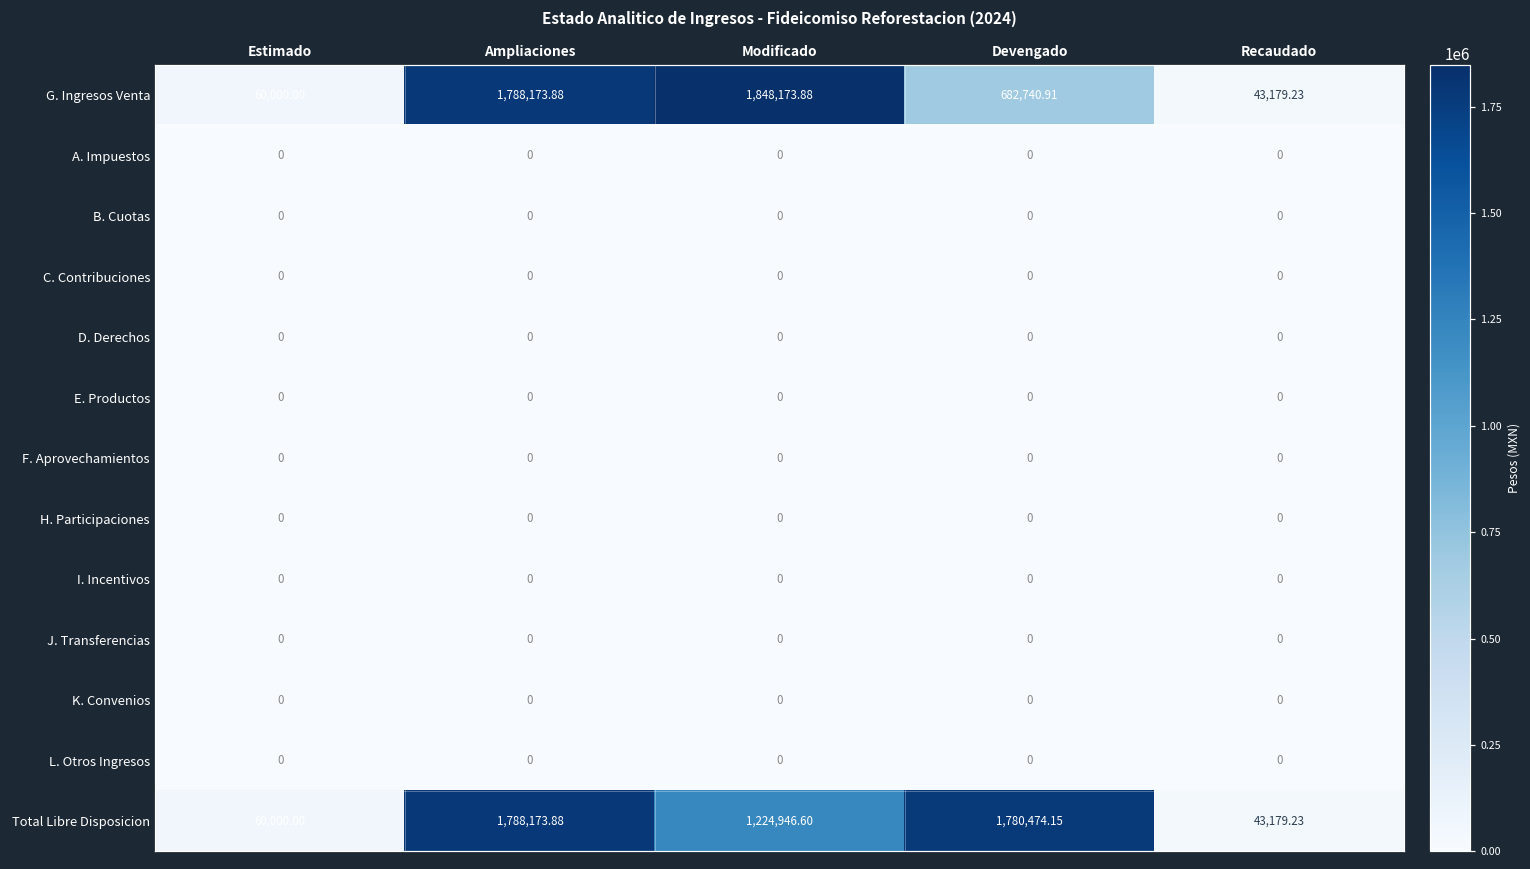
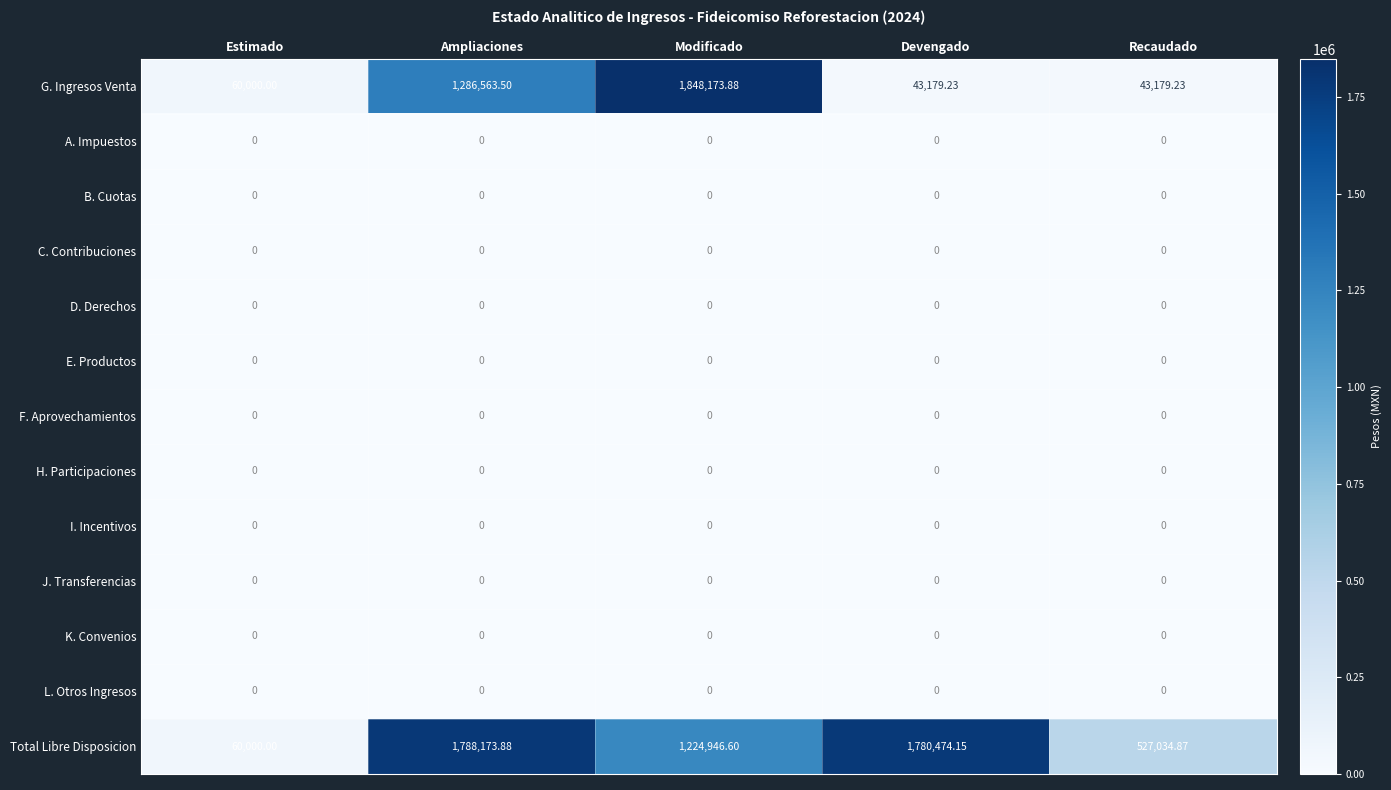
G. Ingresos Venta, Ampliaciones: 1,788,173.88 -> 1,286,563.50
G. Ingresos Venta, Devengado: 682,740.91 -> 43,179.23
Total Libre Disposicion, Recaudado: 43,179.23 -> 527,034.87
